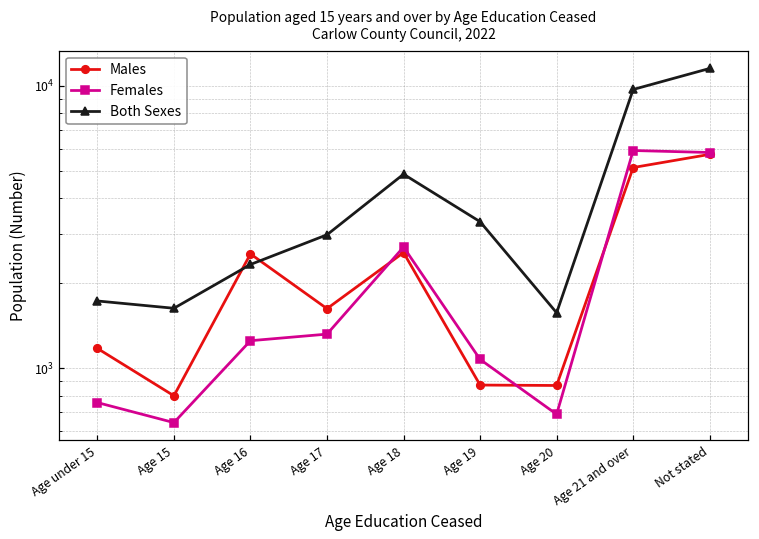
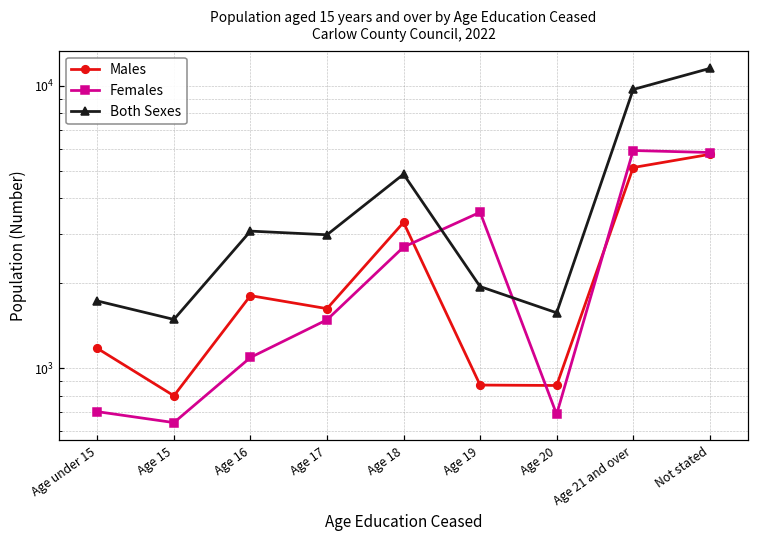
Females, Age under 15: 760 -> 700
Both Sexes, Age 15: 1600 -> 1500
Males, Age 16: 2500 -> 1800
Females, Age 16: 1300 -> 1090
Both Sexes, Age 16: 2300 -> 3100
Females, Age 17: 1300 -> 1500
Males, Age 18: 2600 -> 3300
Females, Age 19: 1080 -> 3600
Both Sexes, Age 19: 3300 -> 1900
